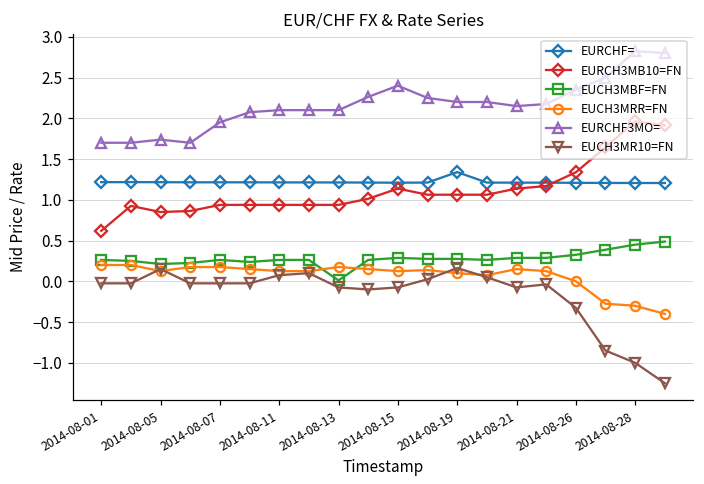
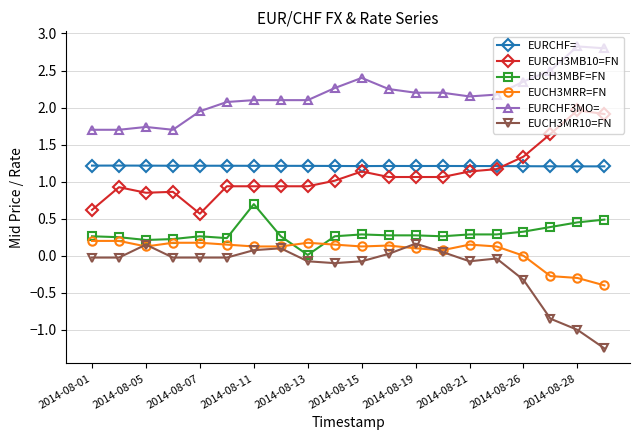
EURCH3MB10=FN, 2014-08-07: 0.9 -> 0.6
EUCH3MBF=FN, 2014-08-11: 0.3 -> 0.7
EURCHF=, 2014-08-19: 1.3 -> 1.2
